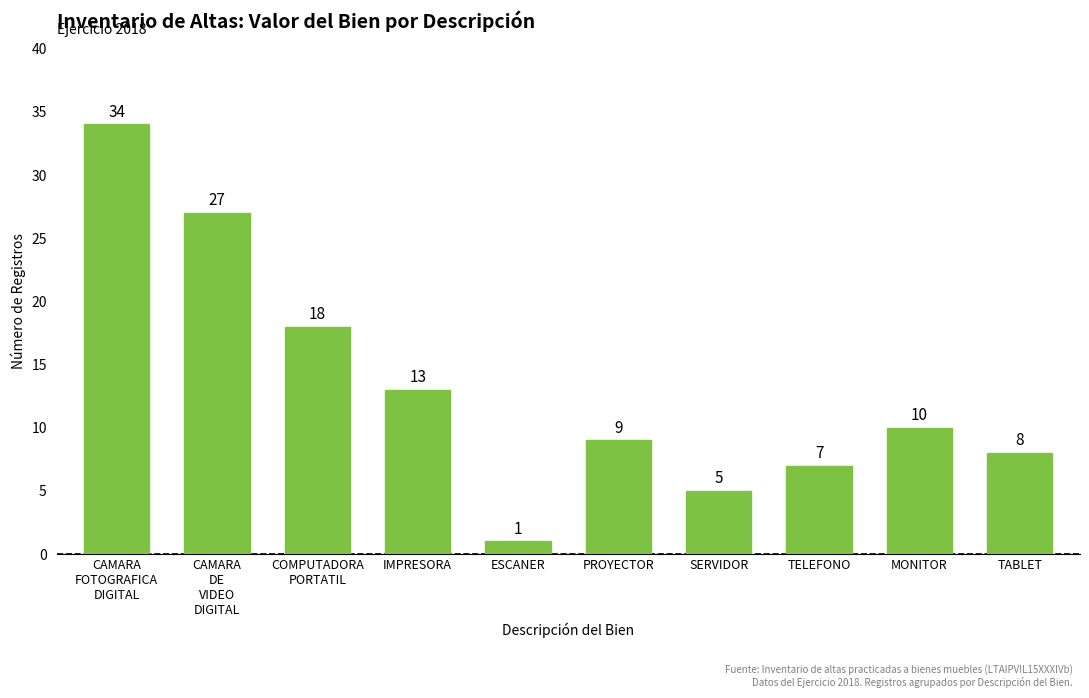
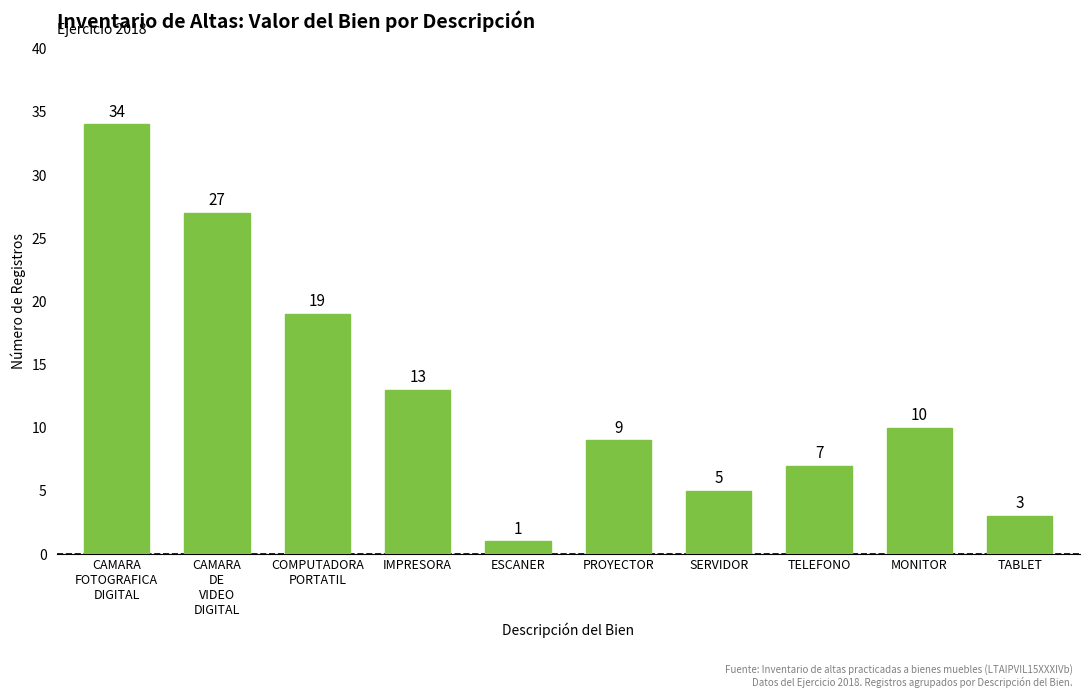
COMPUTADORA PORTATIL: 18 -> 19
TABLET: 8 -> 3
